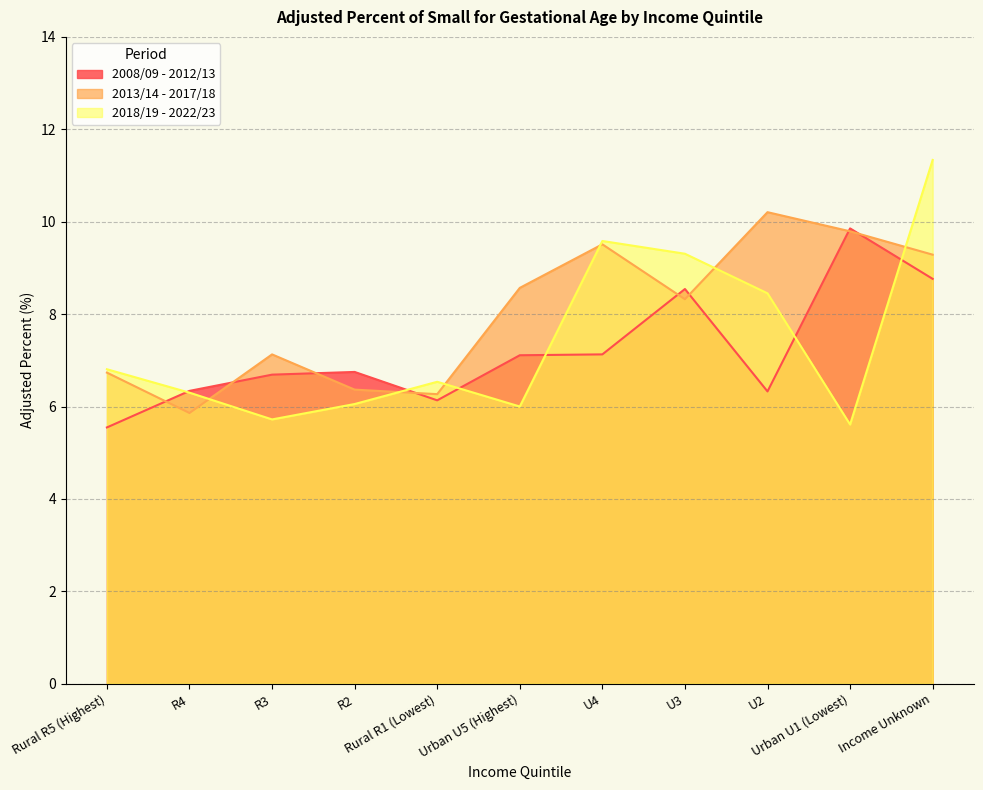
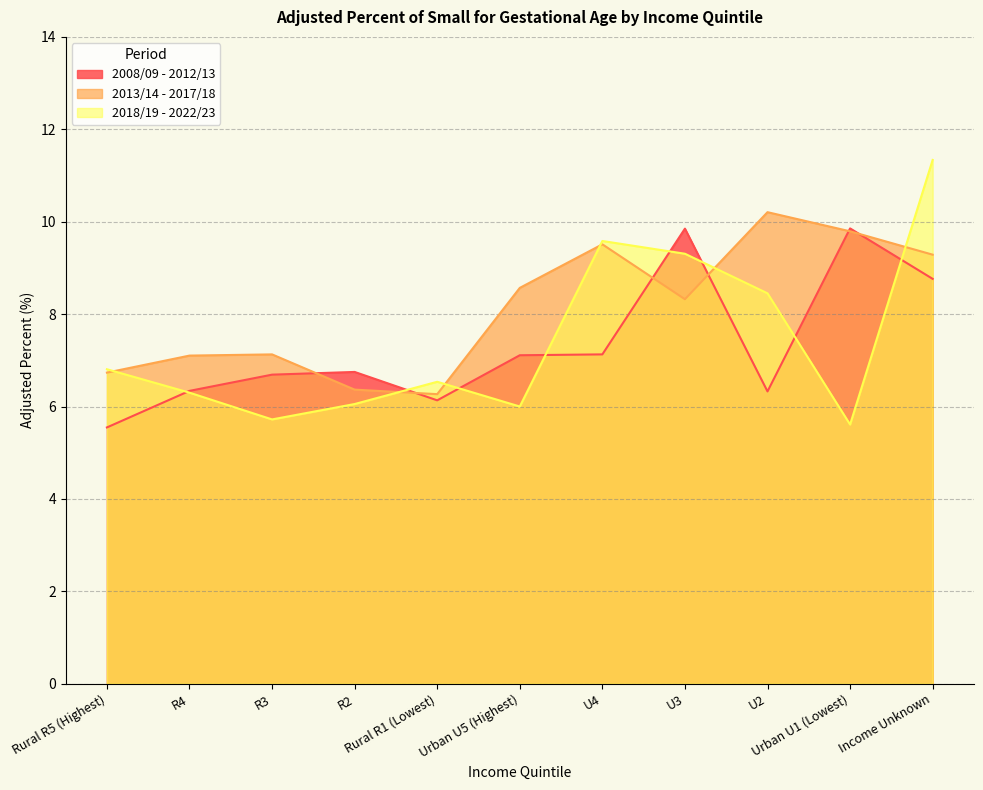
2013/14 - 2017/18, R4: 5.9 -> 7.1
2008/09 - 2012/13, U3: 8.5 -> 9.8
